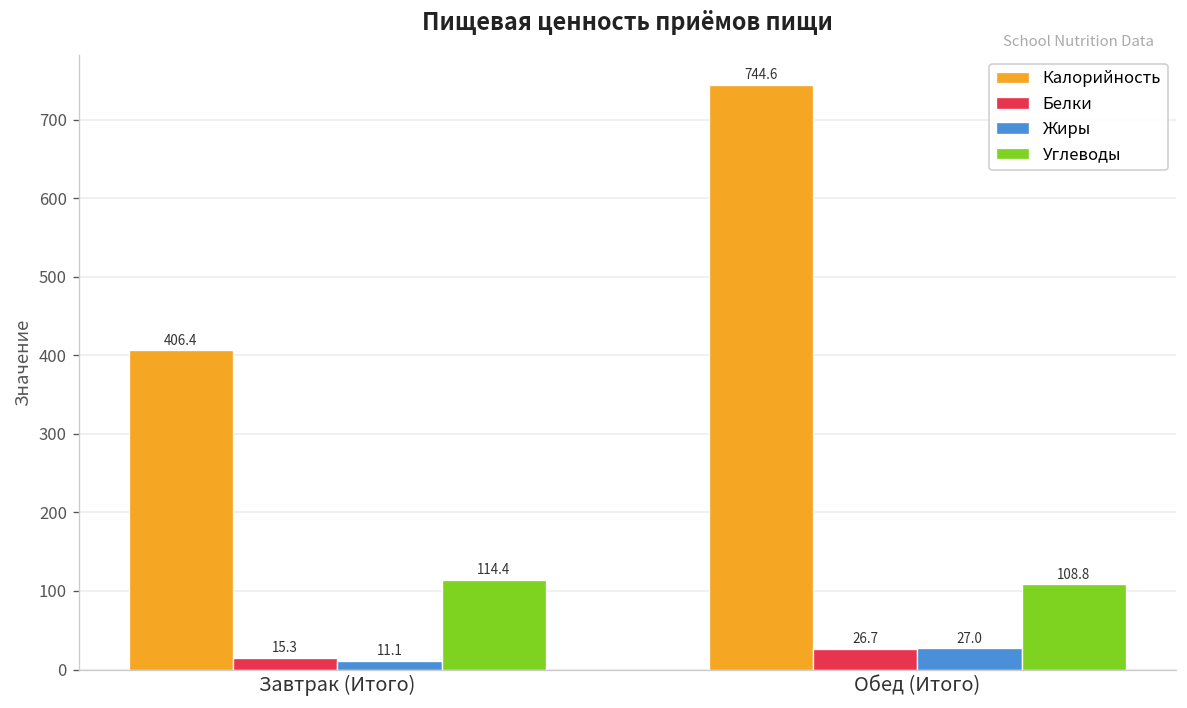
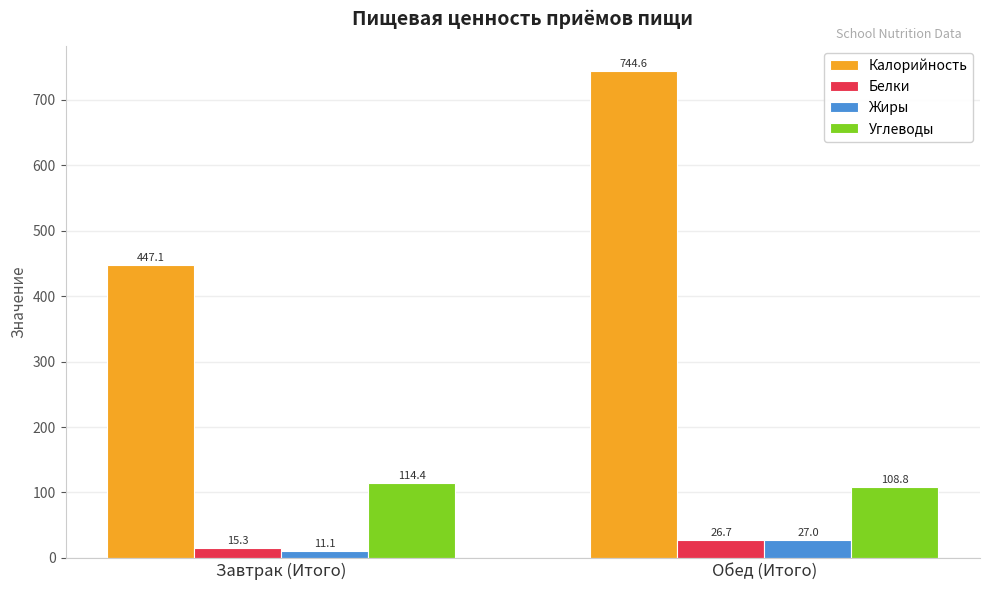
Калорийность, Завтрак (Итого): 406.4 -> 447.1
